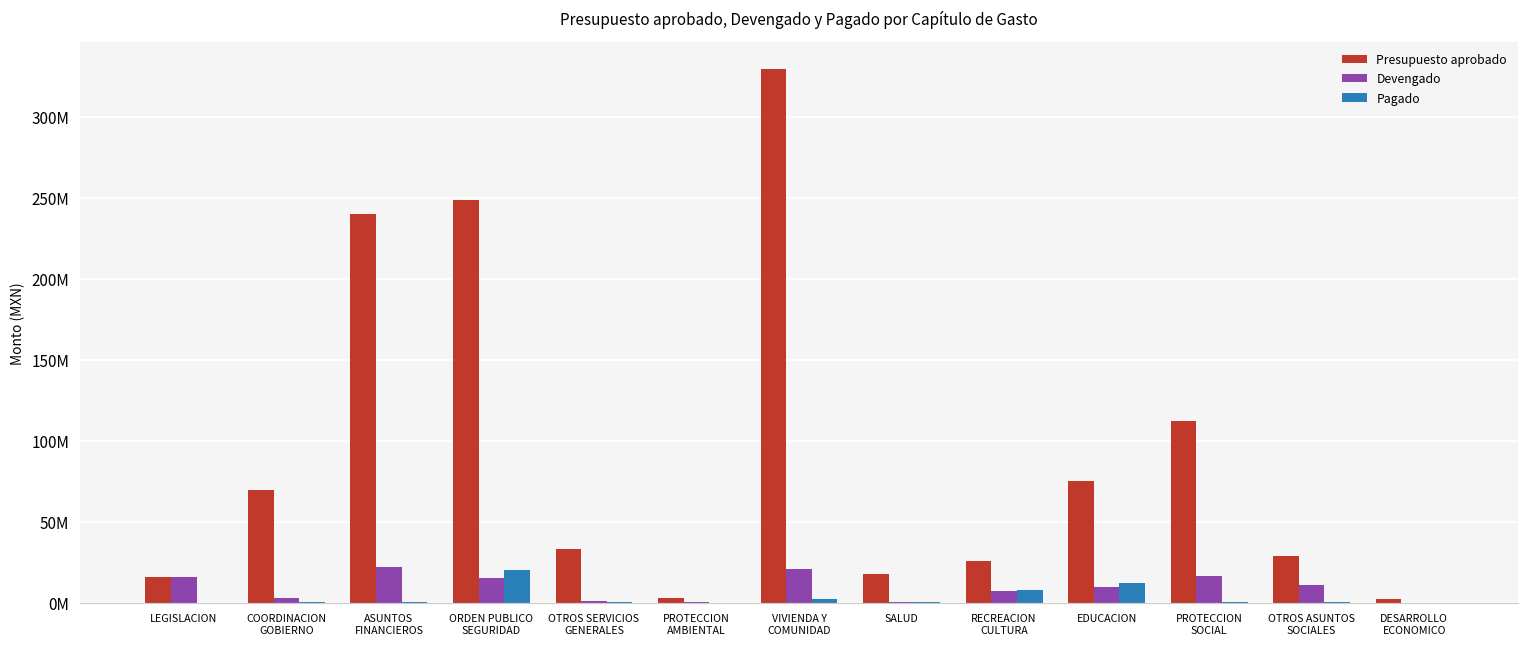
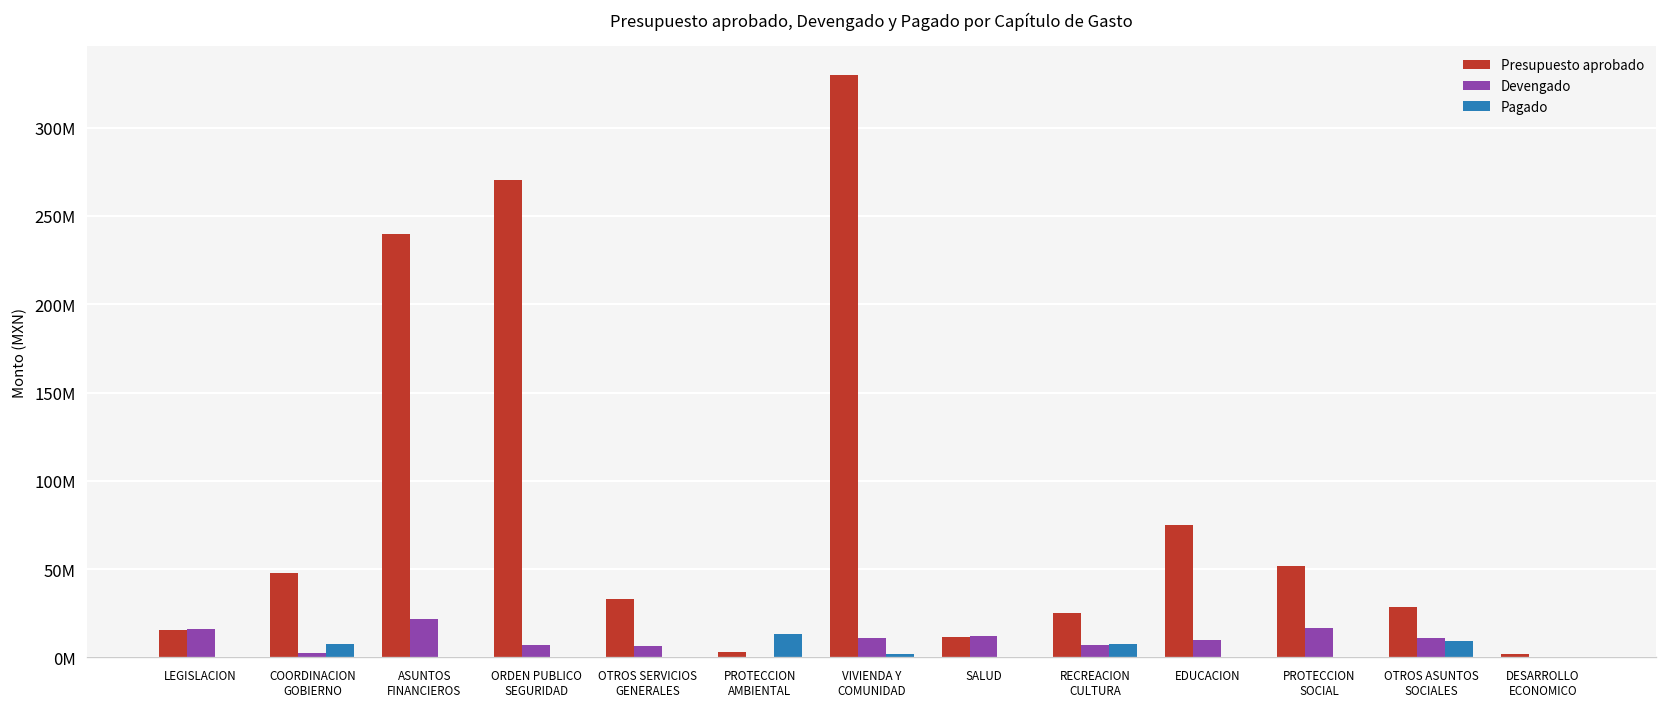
Presupuesto aprobado, COORDINACION GOBIERNO: 69000000 -> 48000000
Pagado, COORDINACION GOBIERNO: 0 -> 8000000
Presupuesto aprobado, ORDEN PUBLICO SEGURIDAD: 249000000 -> 270000000
Devengado, ORDEN PUBLICO SEGURIDAD: 15000000 -> 7000000
Pagado, ORDEN PUBLICO SEGURIDAD: 20000000 -> 0
Devengado, OTROS SERVICIOS GENERALES: 1000000 -> 6000000
Pagado, PROTECCION AMBIENTAL: 0 -> 13000000
Devengado, VIVIENDA Y COMUNIDAD: 21000000 -> 11000000
Presupuesto aprobado, SALUD: 18000000 -> 12000000
Devengado, SALUD: 0 -> 12000000
Pagado, EDUCACION: 12000000 -> 0
Presupuesto aprobado, PROTECCION SOCIAL: 112000000 -> 52000000
Pagado, OTROS ASUNTOS SOCIALES: 0 -> 9000000
